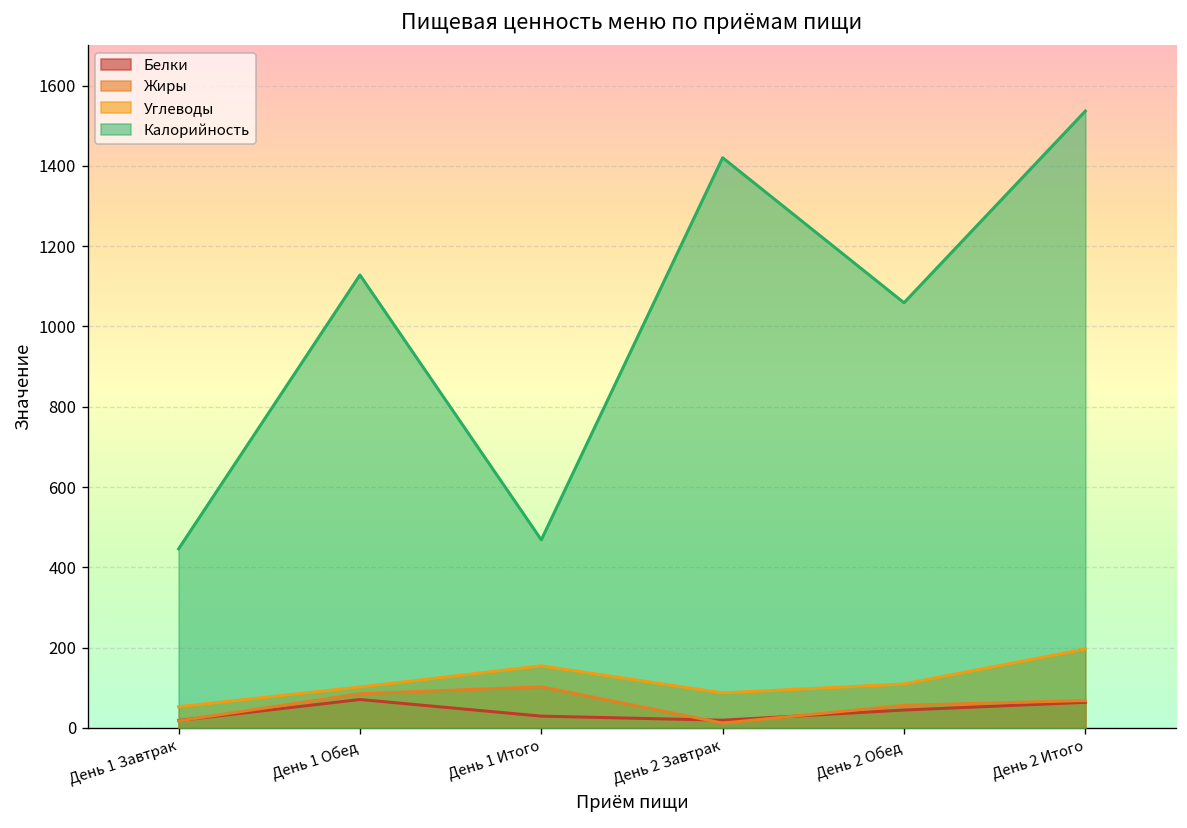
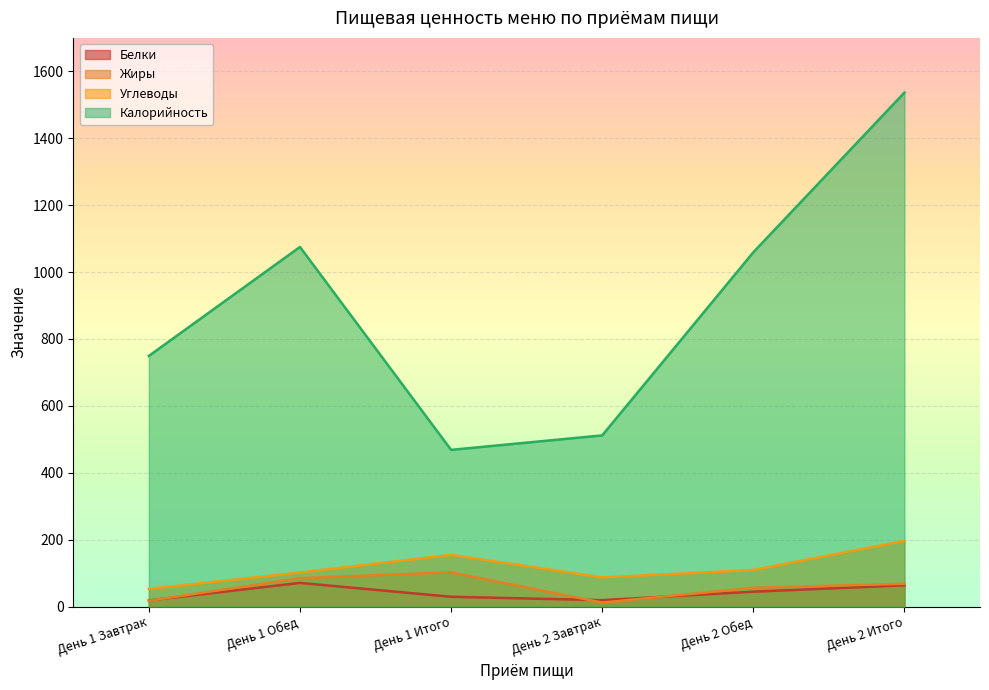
Калорийность, День 1 Завтрак: 450 -> 750
Калорийность, День 1 Обед: 1130 -> 1080
Калорийность, День 2 Завтрак: 1420 -> 510
